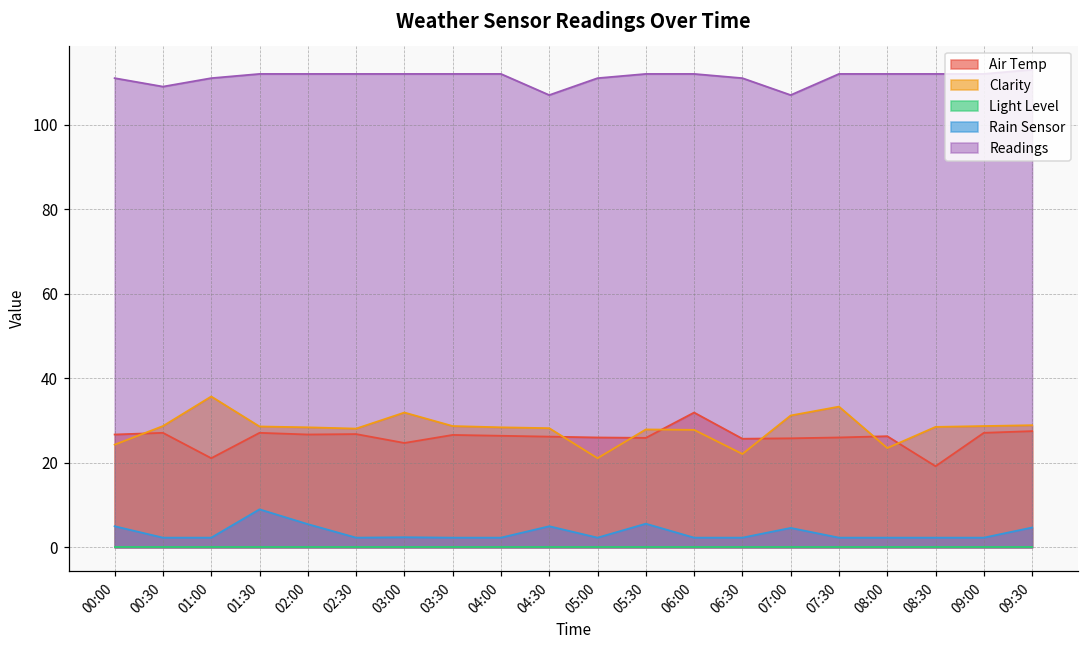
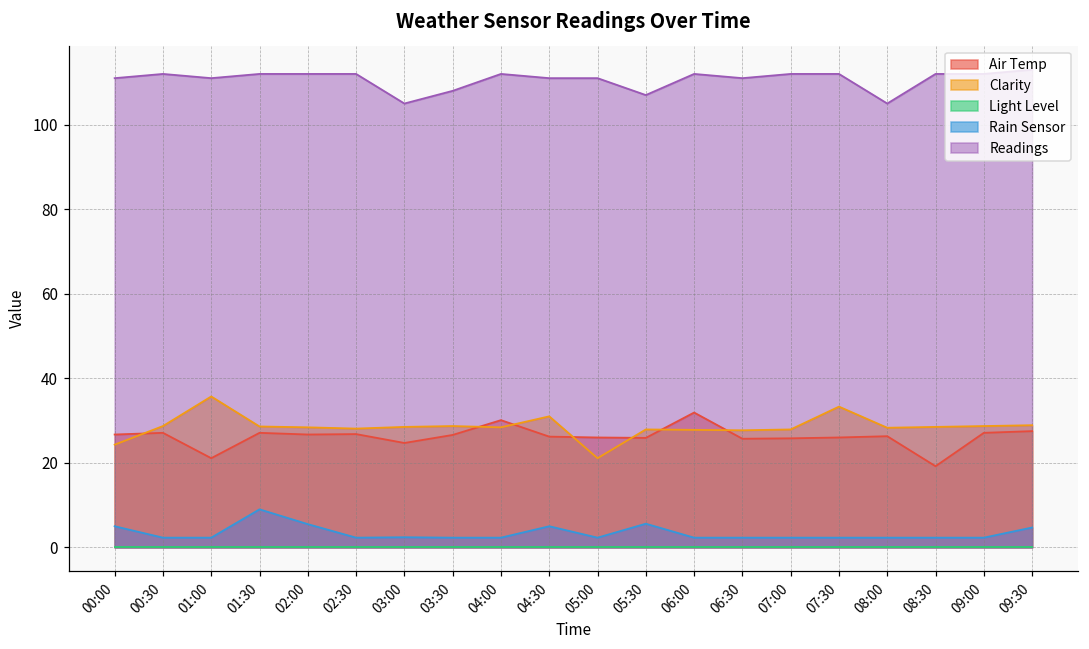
Readings, 00:30: 109 -> 112
Clarity, 03:00: 32 -> 29
Readings, 03:00: 112 -> 105
Readings, 03:30: 112 -> 108
Air Temp, 04:00: 26 -> 30
Clarity, 04:30: 28 -> 31
Readings, 04:30: 107 -> 111
Readings, 05:30: 112 -> 107
Clarity, 06:30: 22 -> 28
Clarity, 07:00: 31 -> 28
Rain Sensor, 07:00: 5 -> 2
Readings, 07:00: 107 -> 112
Clarity, 08:00: 24 -> 28
Readings, 08:00: 112 -> 105
